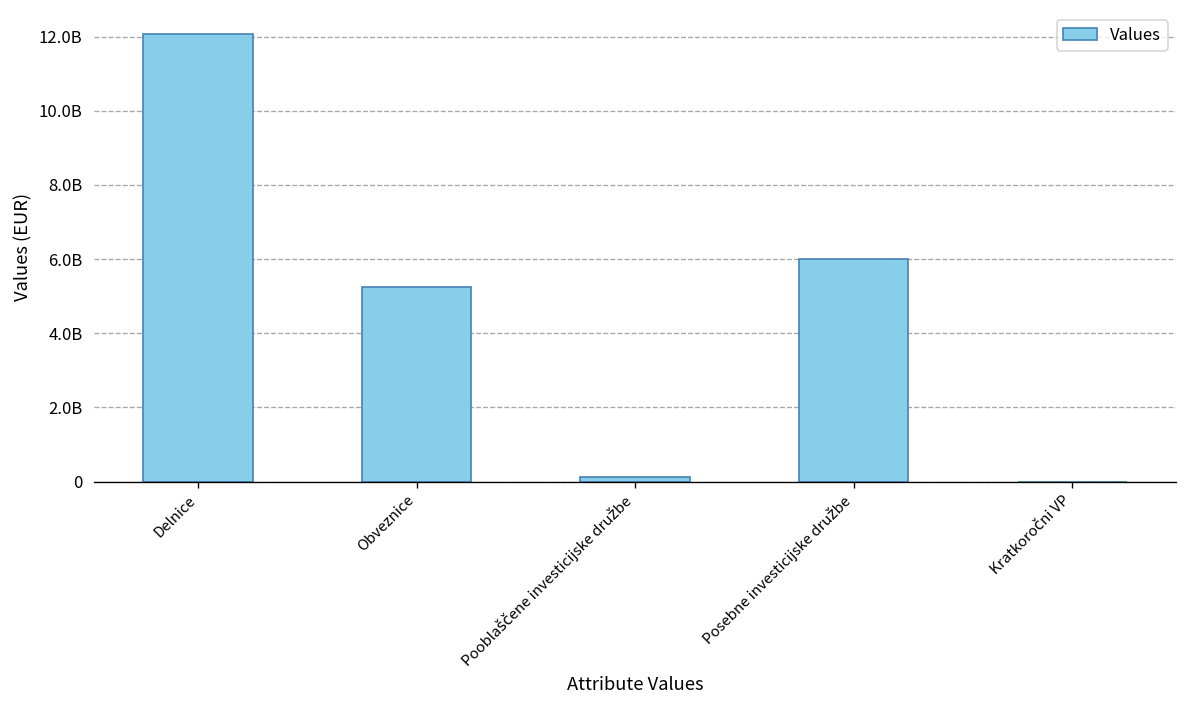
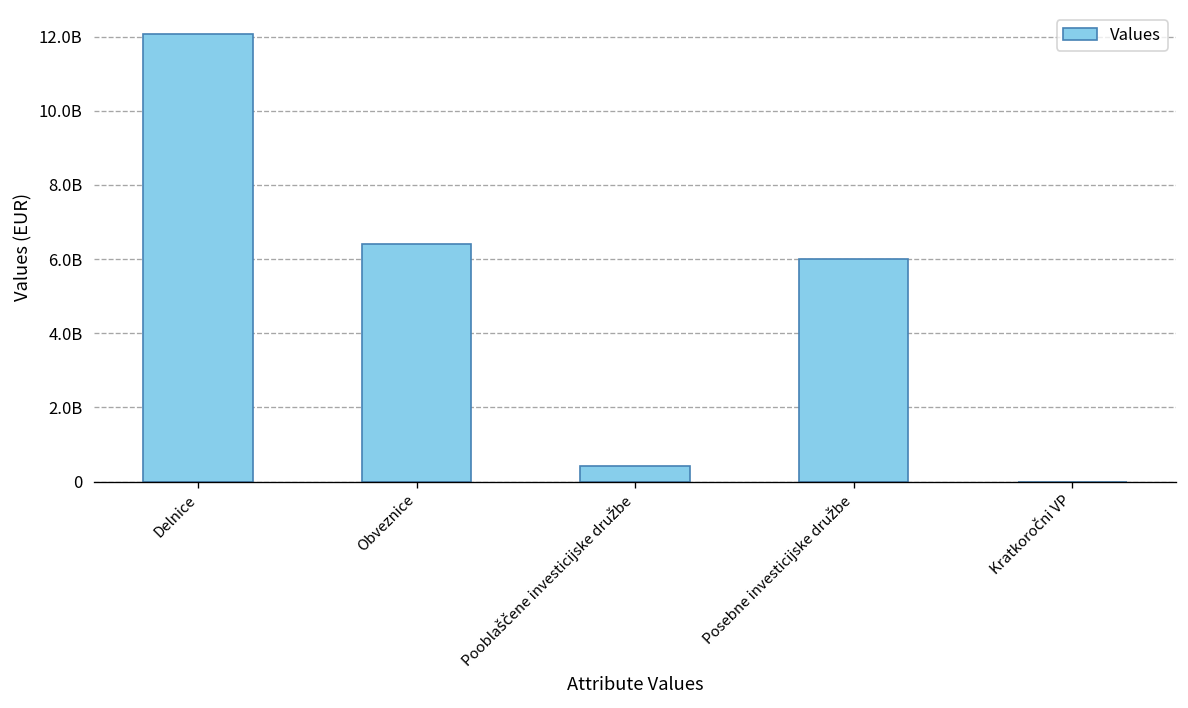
Obveznice: 5200000000 -> 6400000000
Pooblaščene investicijske družbe: 100000000 -> 400000000
